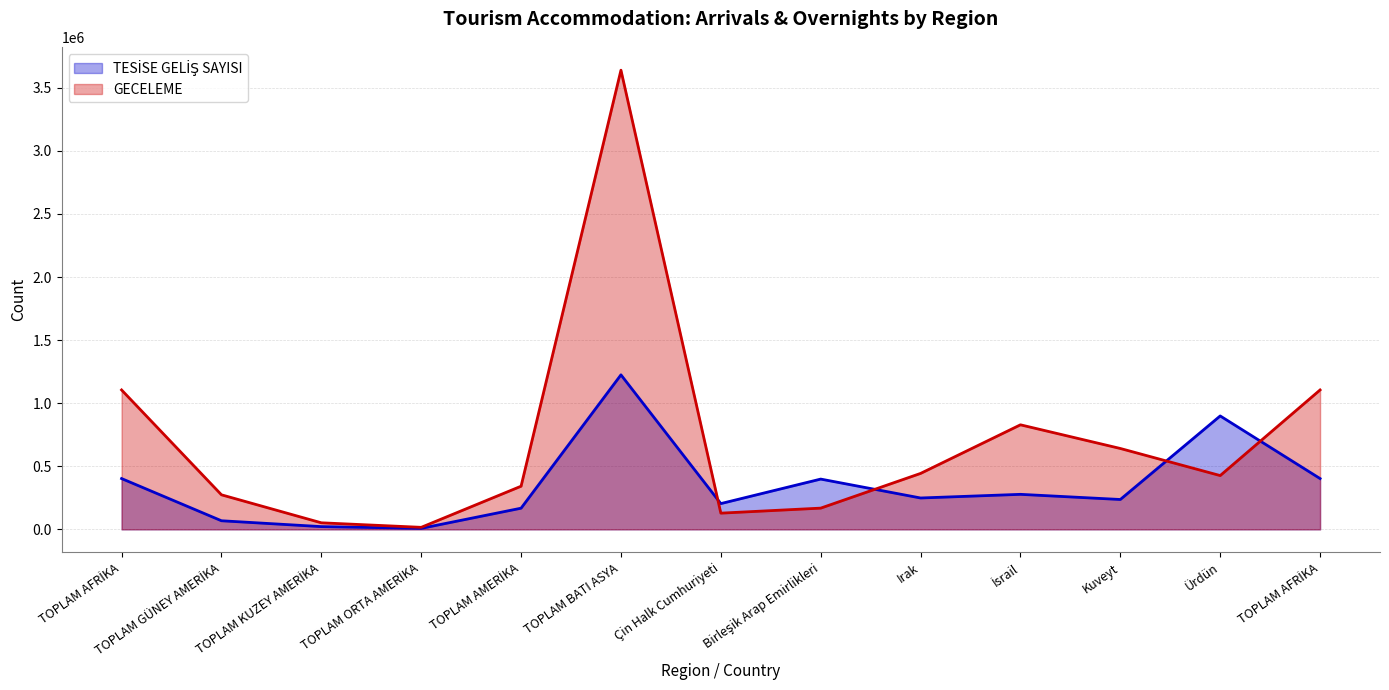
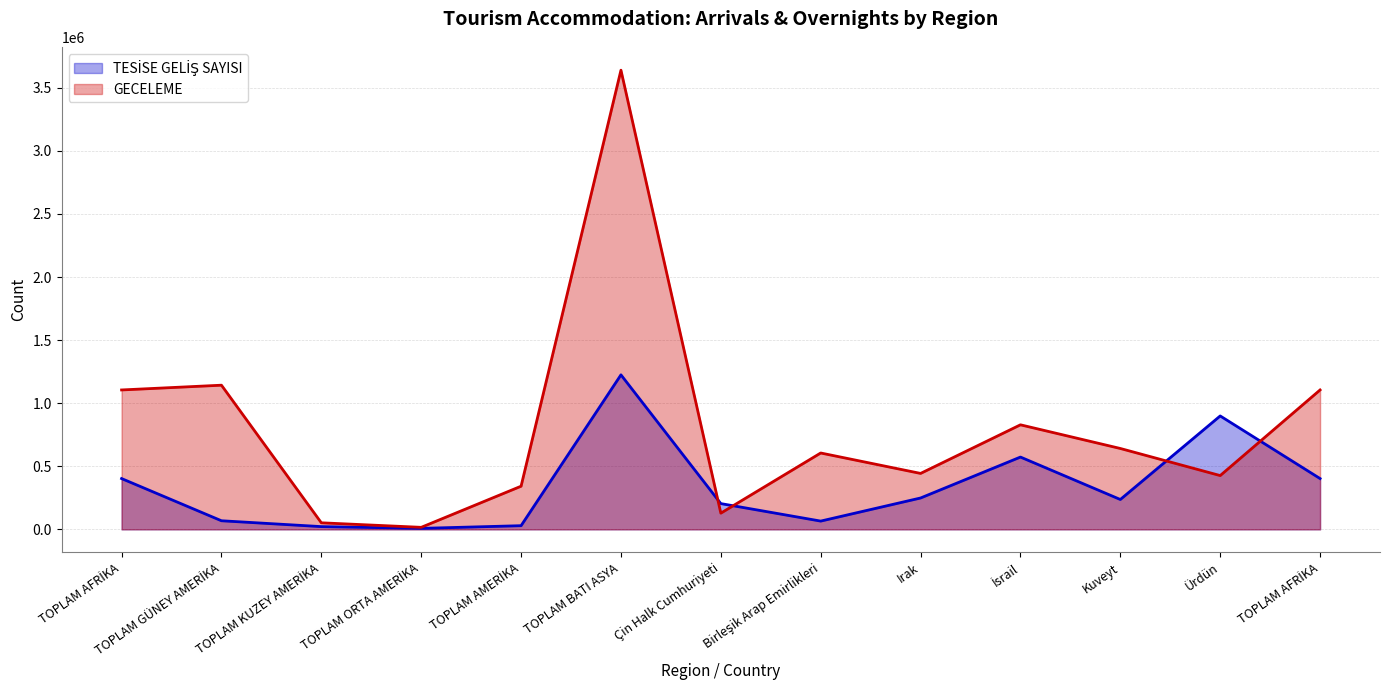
GECELEME, TOPLAM GÜNEY AMERİKA: 270000 -> 1140000
TESİSE GELİŞ SAYISI, TOPLAM AMERİKA: 170000 -> 30000
TESİSE GELİŞ SAYISI, Birleşik Arap Emirlikleri: 400000 -> 70000
GECELEME, Birleşik Arap Emirlikleri: 170000 -> 610000
TESİSE GELİŞ SAYISI, İsrail: 280000 -> 570000
